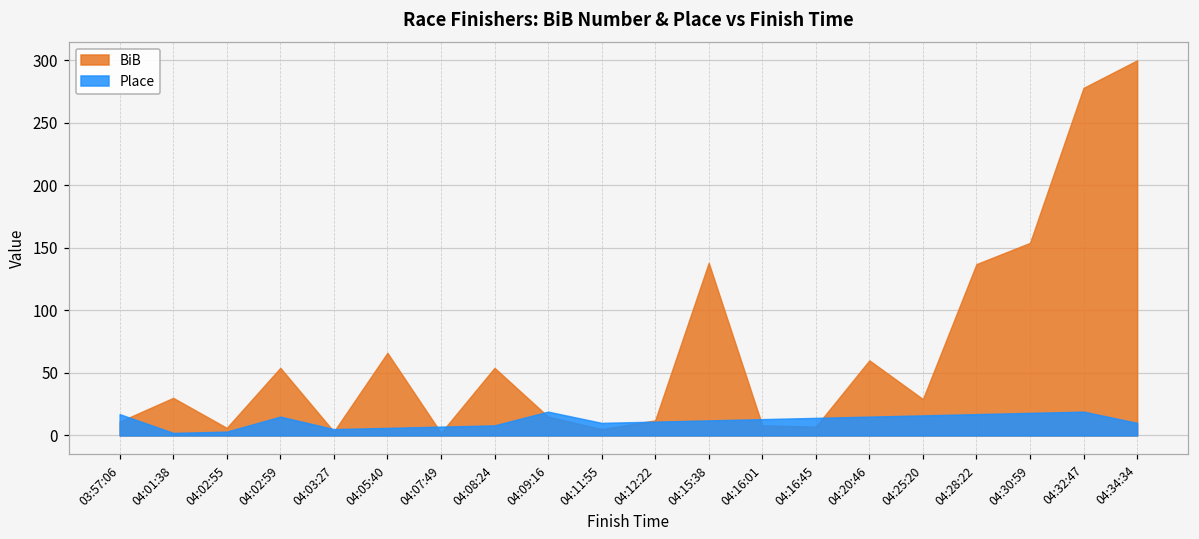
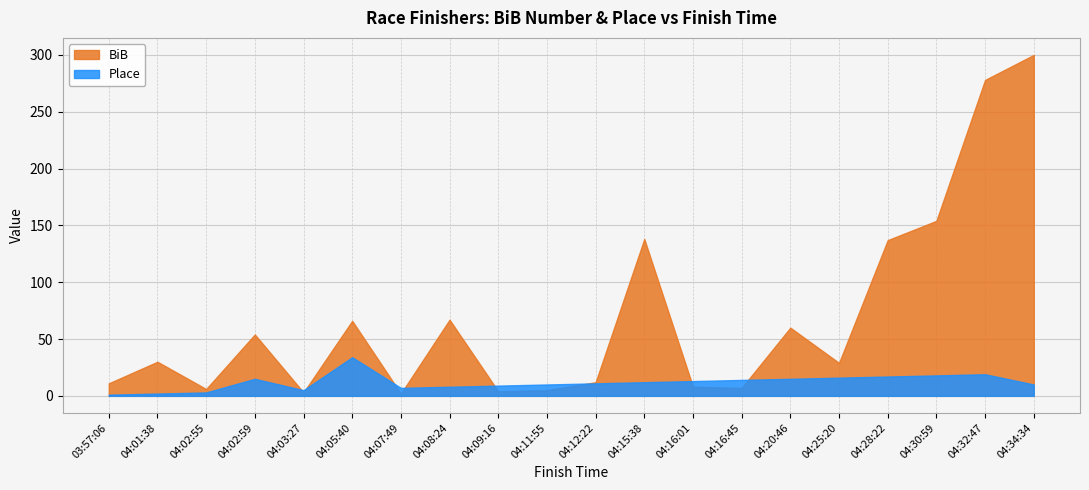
Place, 03:57:06: 17 -> 1
Place, 04:05:40: 6 -> 34
BiB, 04:08:24: 54 -> 67
BiB, 04:09:16: 15 -> 4
Place, 04:09:16: 19 -> 9
